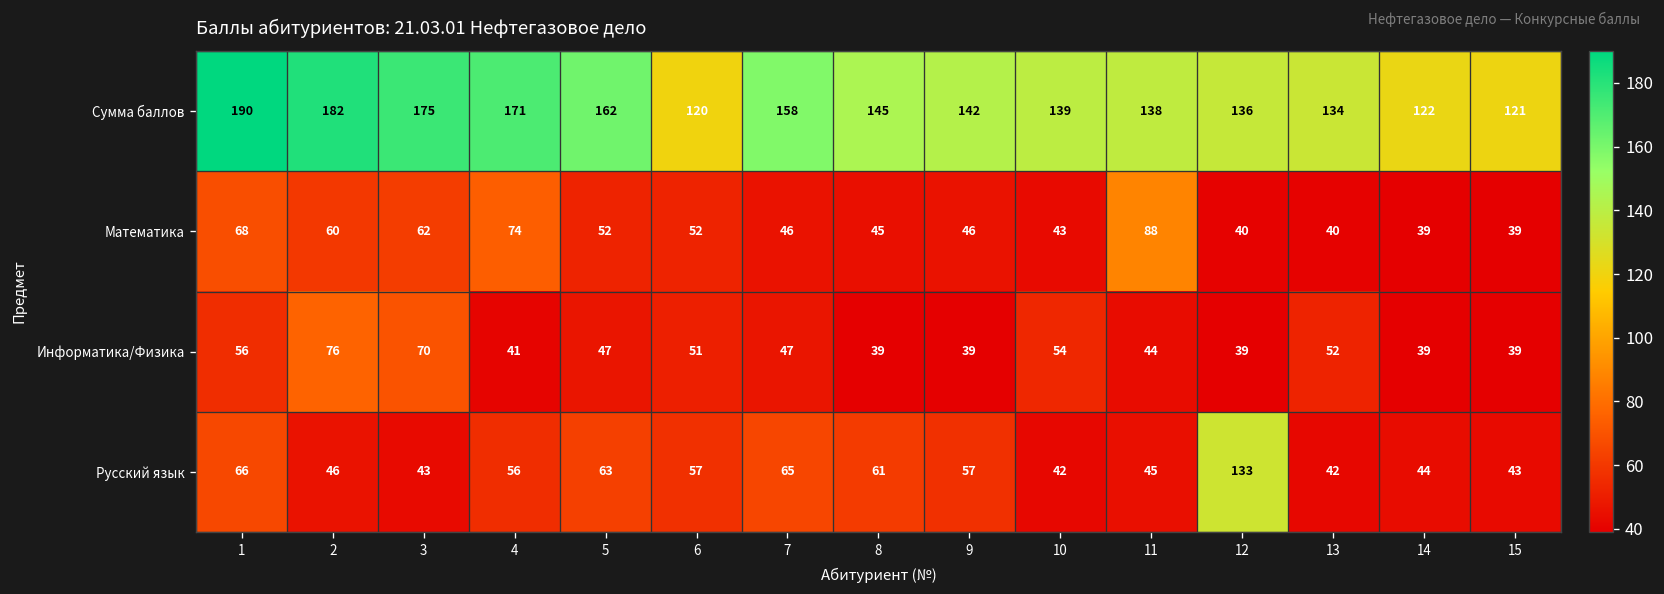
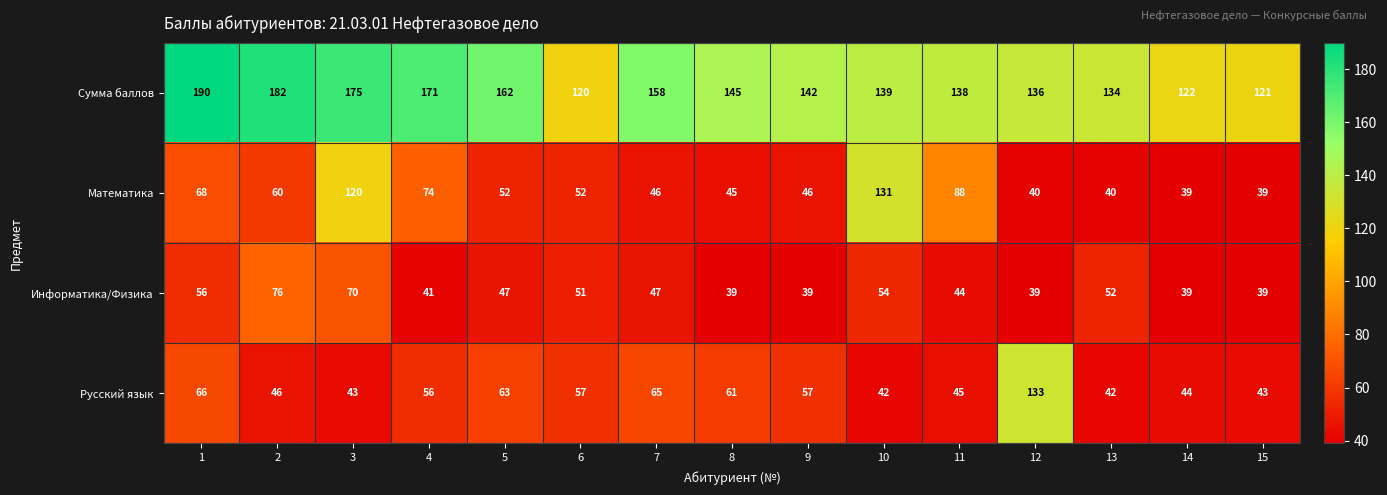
Математика, 3: 62 -> 120
Математика, 10: 43 -> 131
